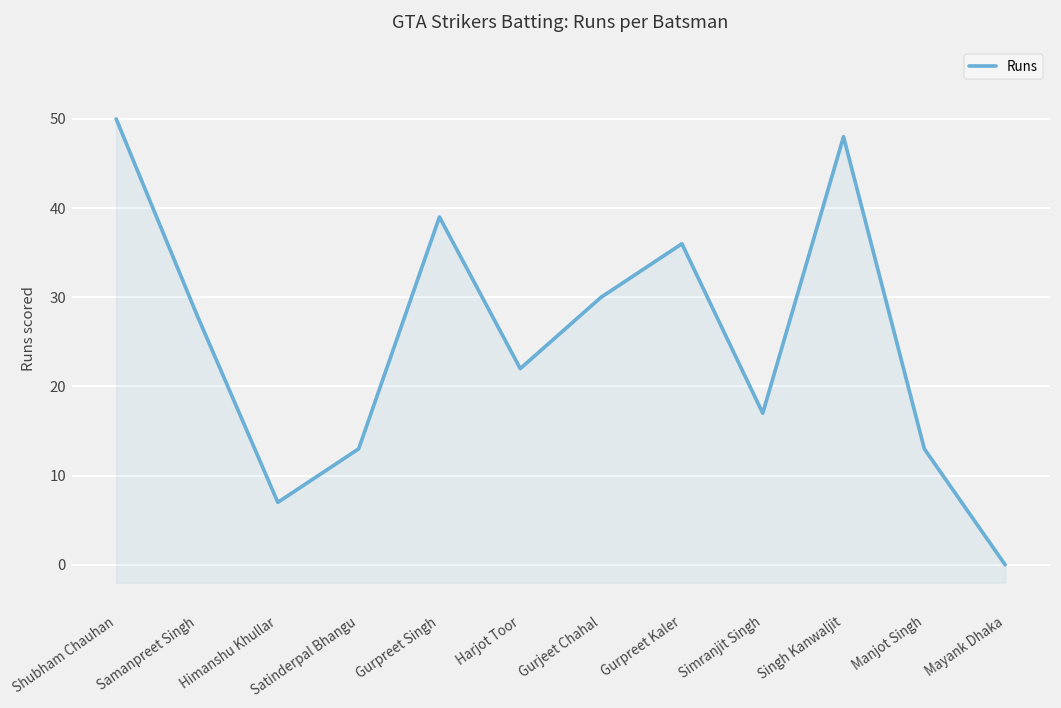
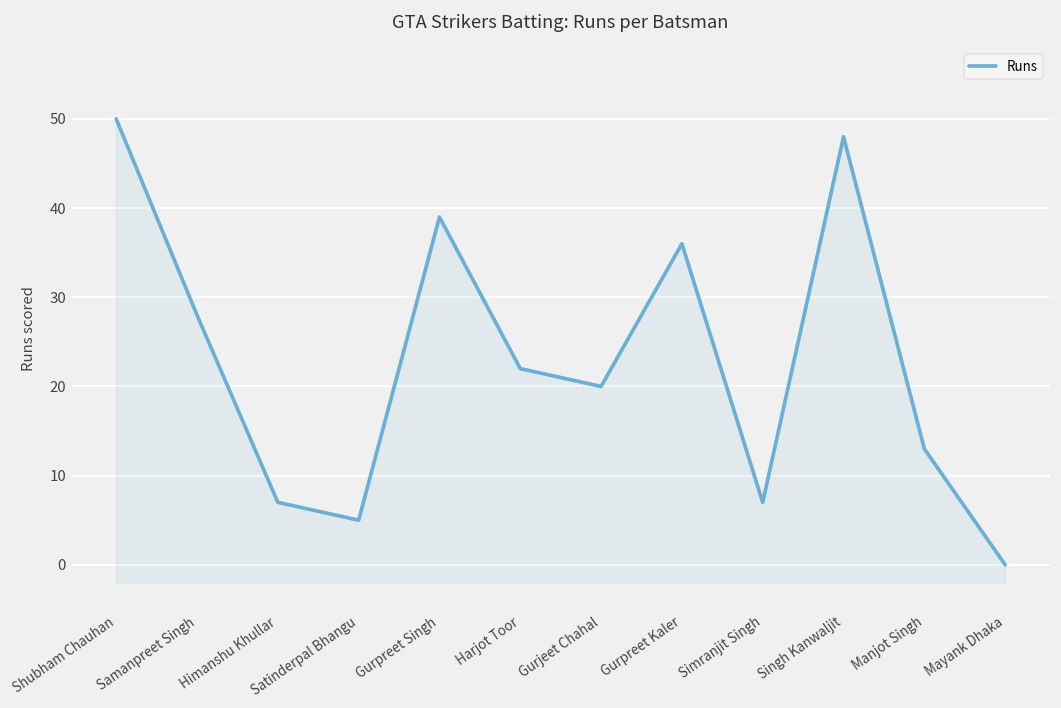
Satinderpal Bhangu: 13 -> 5
Gurjeet Chahal: 30 -> 20
Simranjit Singh: 17 -> 7
